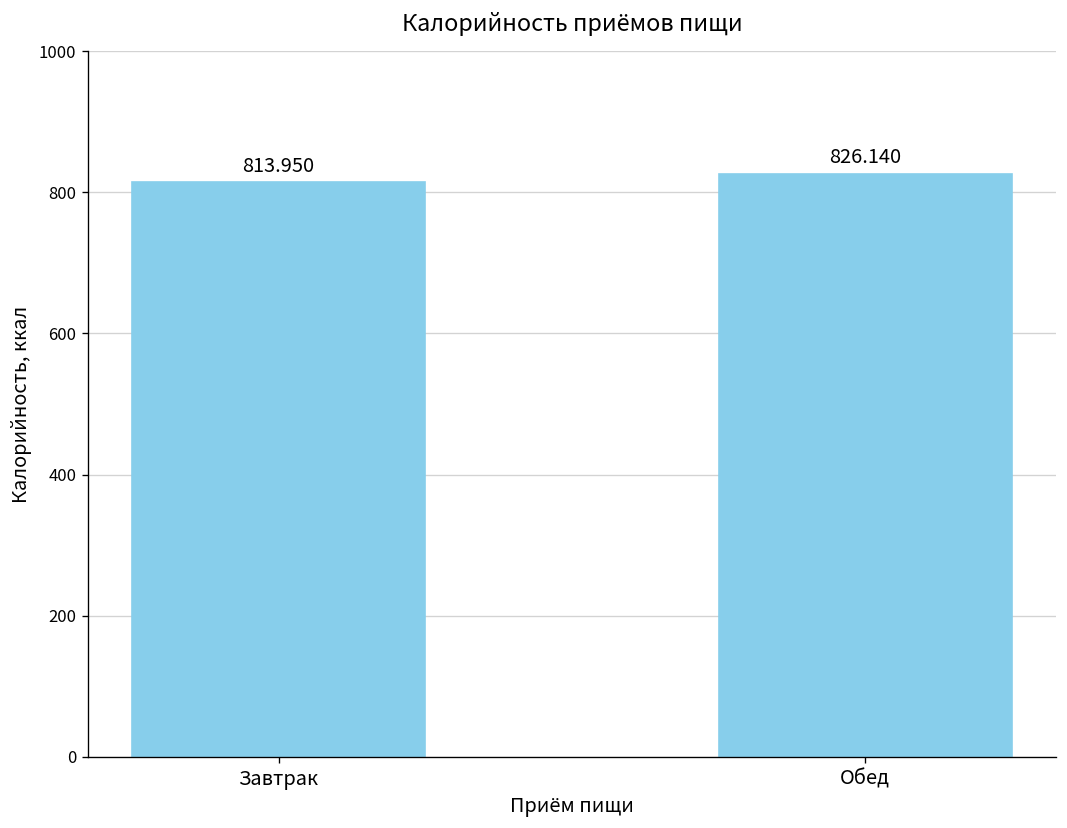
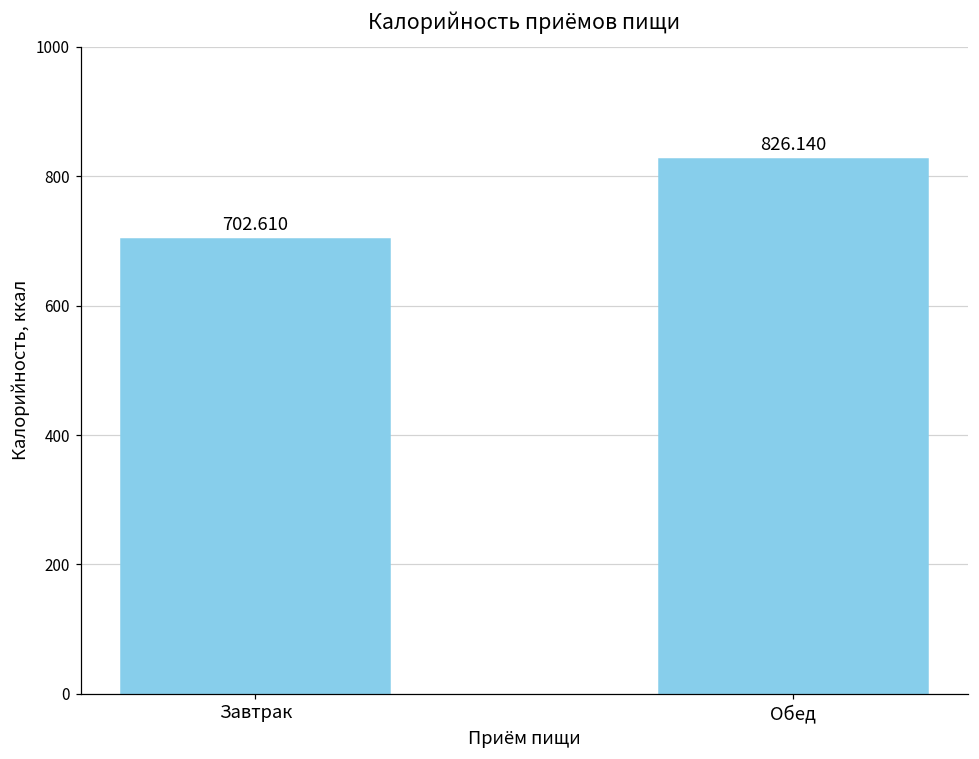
Завтрак: 813.950 -> 702.610
